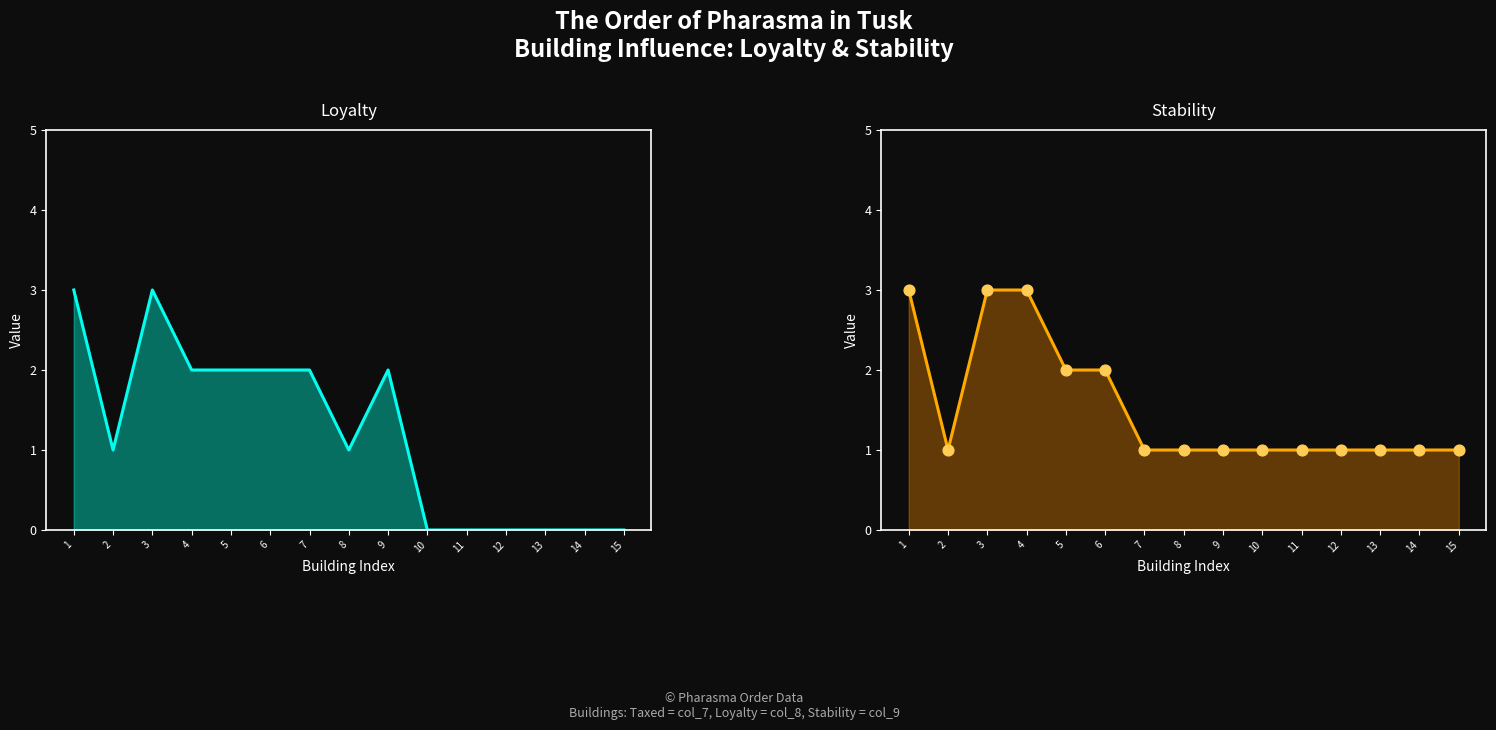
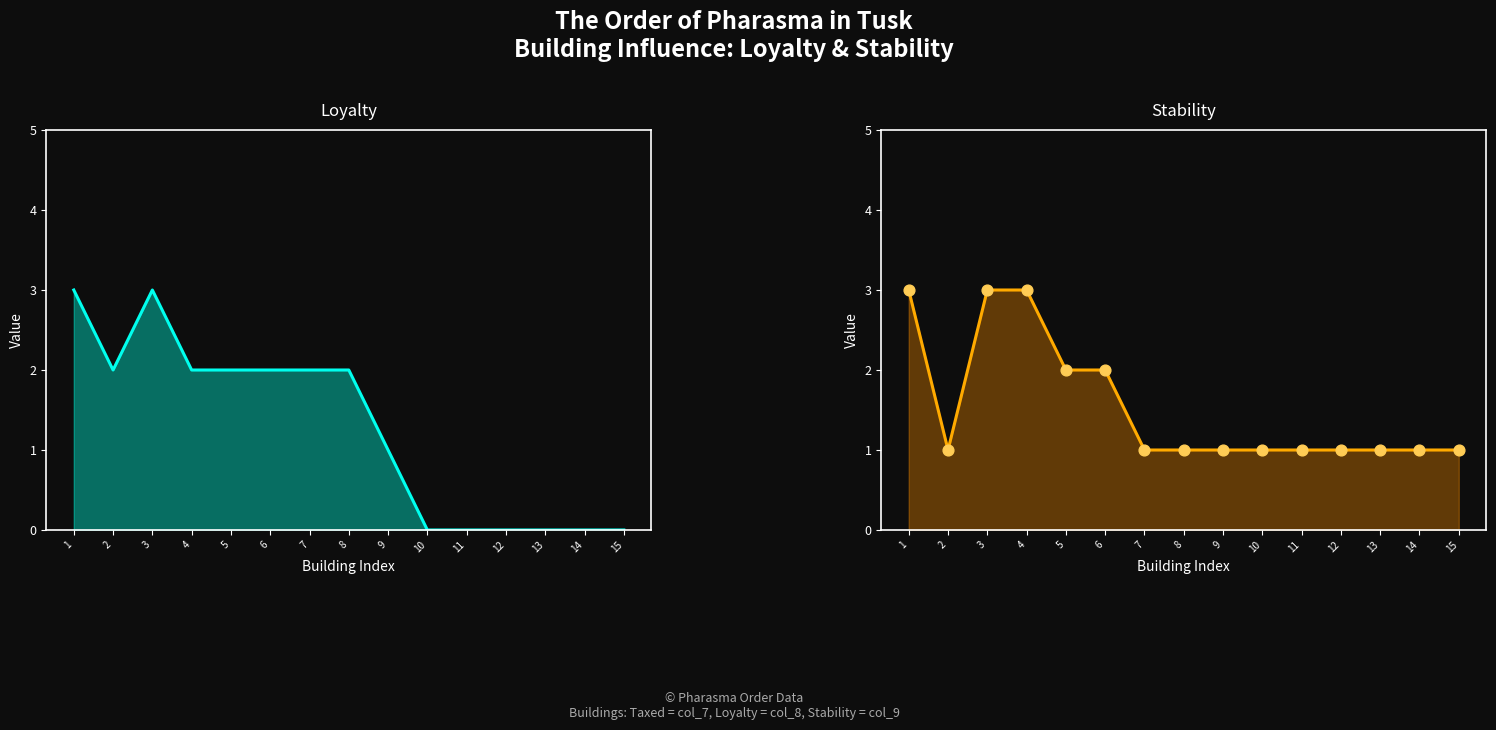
Loyalty, 2: 1 -> 2
Loyalty, 8: 1 -> 2
Loyalty, 9: 2 -> 1
